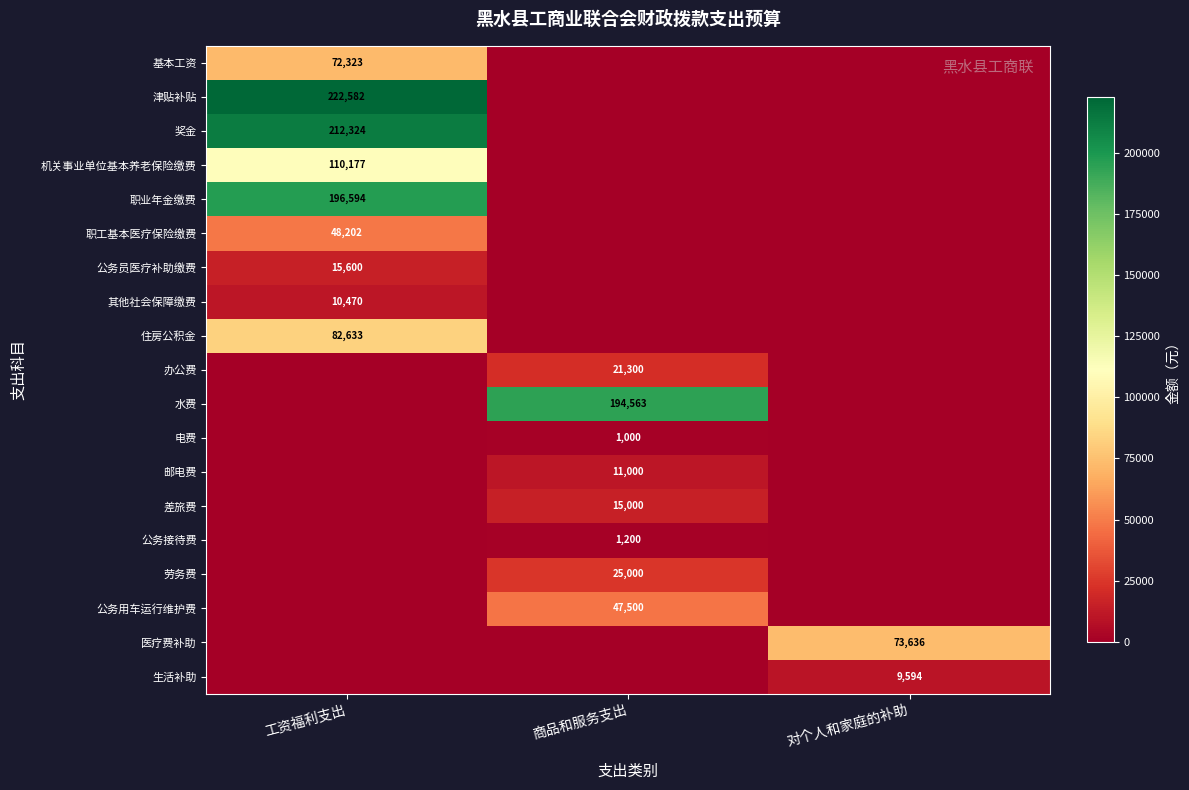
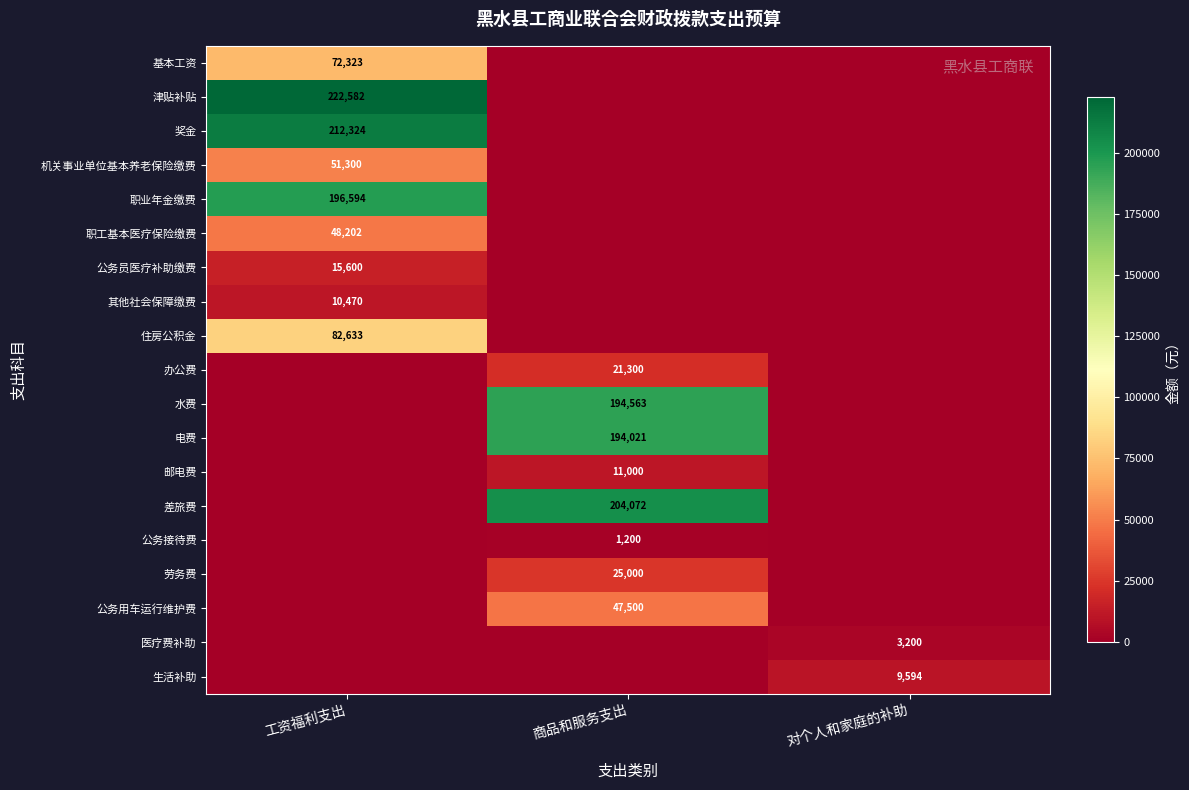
机关事业单位基本养老保险缴费, 工资福利支出: 110,177 -> 51,300
电费, 商品和服务支出: 1,000 -> 194,021
差旅费, 商品和服务支出: 15,000 -> 204,072
医疗费补助, 对个人和家庭的补助: 73,636 -> 3,200
